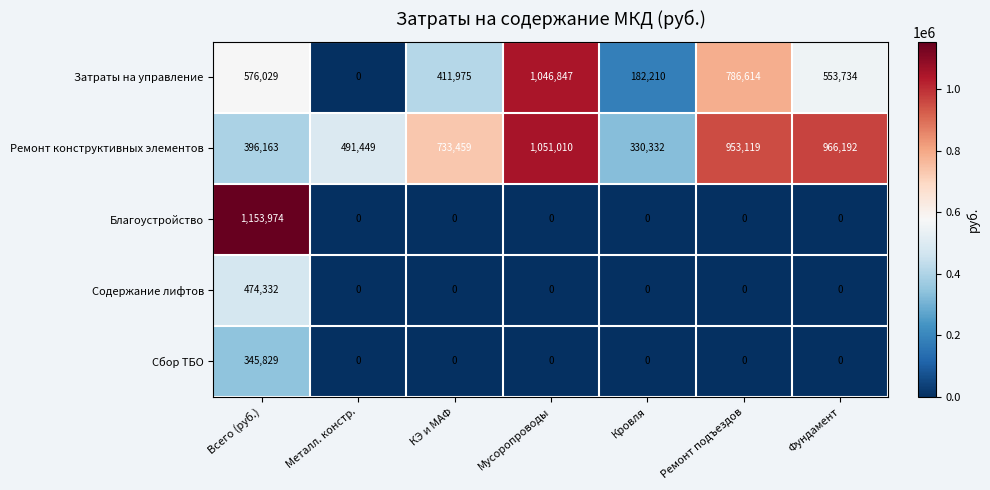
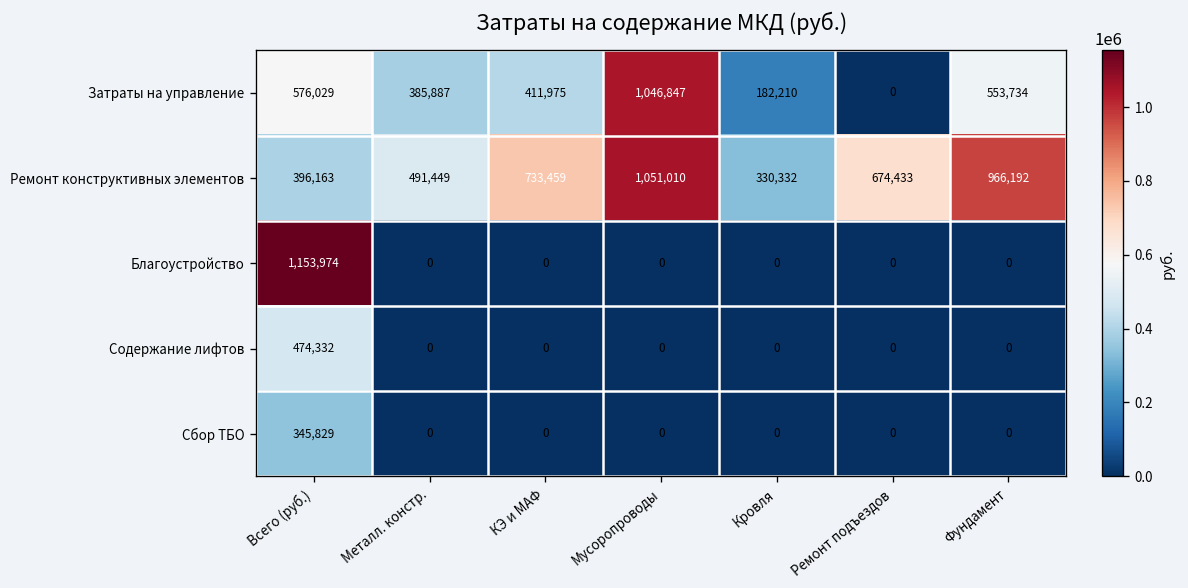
Затраты на управление, Металл. констр.: 0 -> 385,887
Затраты на управление, Ремонт подъездов: 786,614 -> 0
Ремонт конструктивных элементов, Ремонт подъездов: 953,119 -> 674,433
